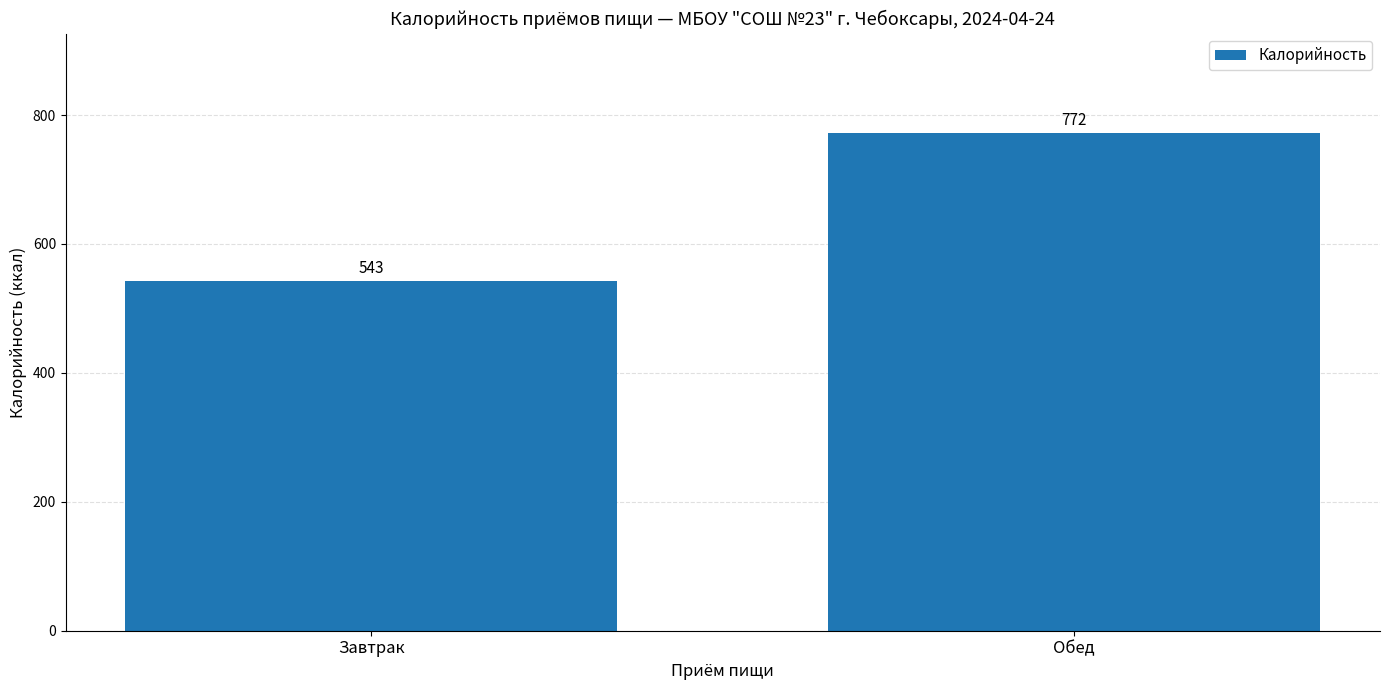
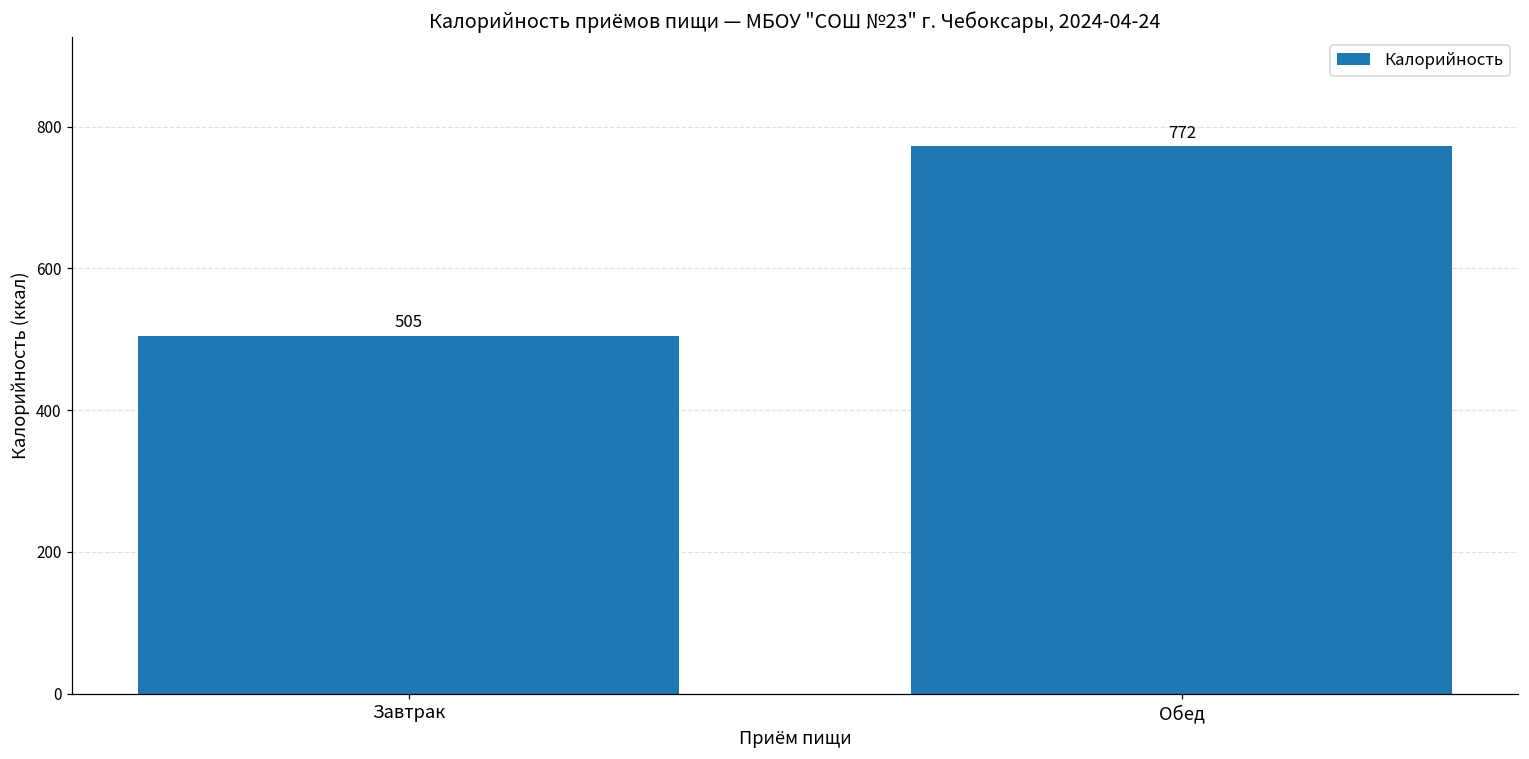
Завтрак: 543 -> 505
